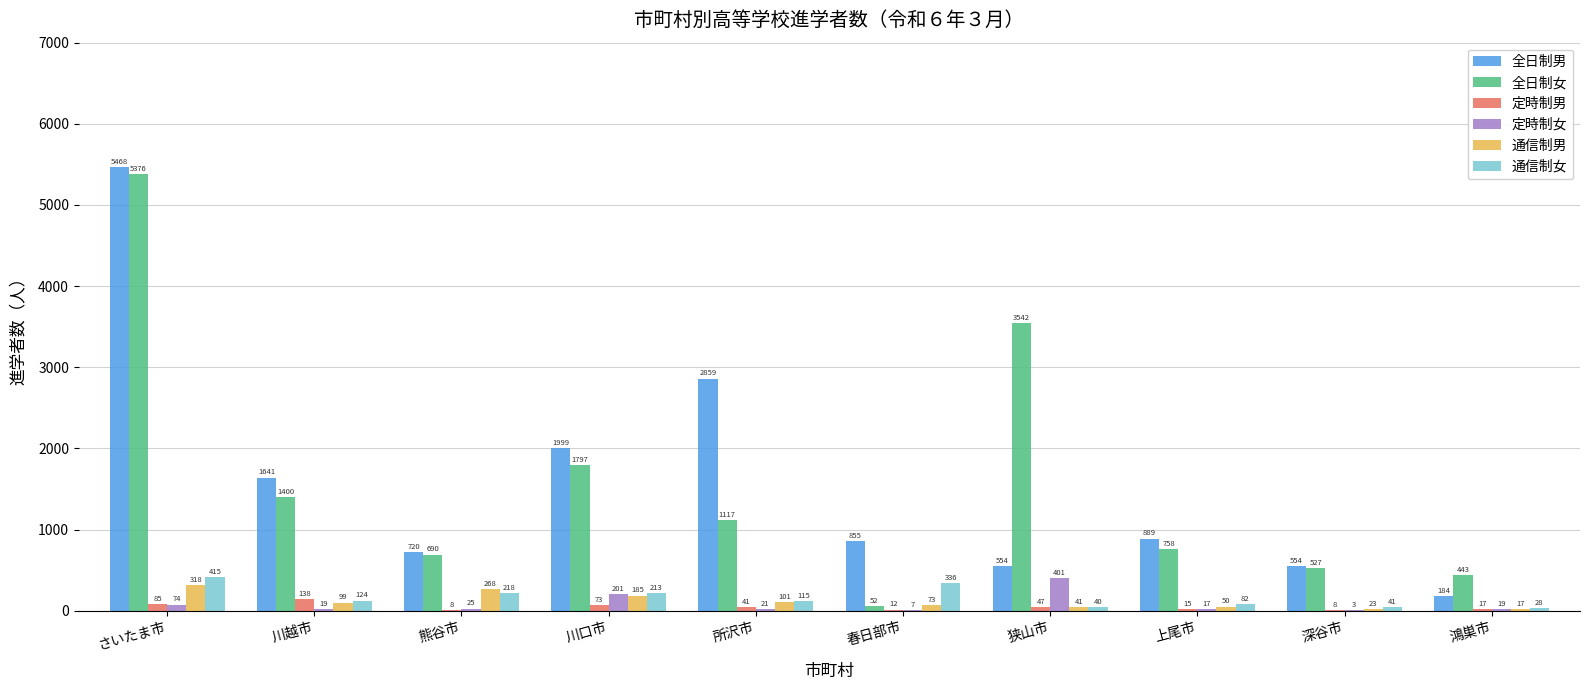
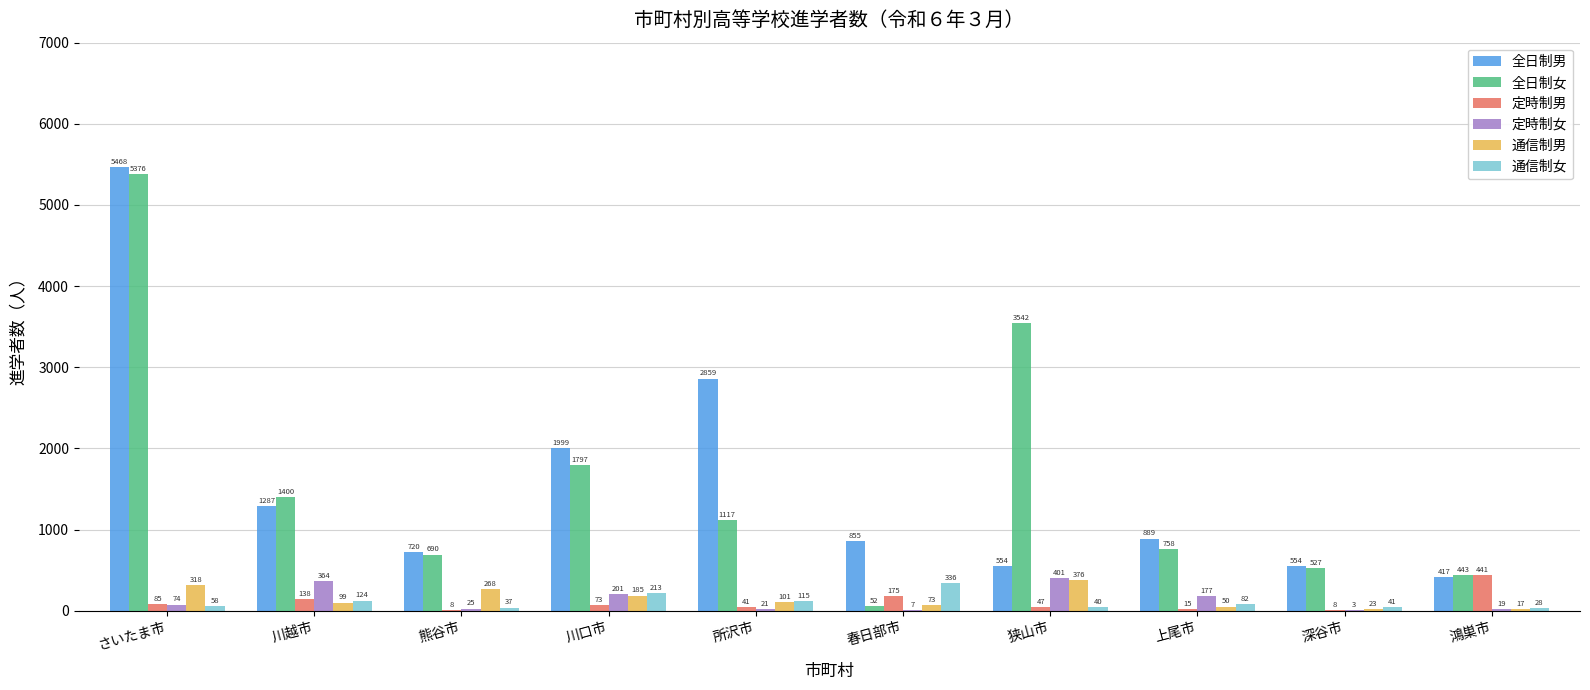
通信制女, さいたま市: 415 -> 58
全日制男, 川越市: 1641 -> 1287
定時制女, 川越市: 19 -> 364
通信制女, 熊谷市: 218 -> 37
定時制男, 春日部市: 12 -> 175
通信制男, 狭山市: 41 -> 376
定時制女, 上尾市: 17 -> 177
全日制男, 鴻巣市: 184 -> 417
定時制男, 鴻巣市: 17 -> 441
